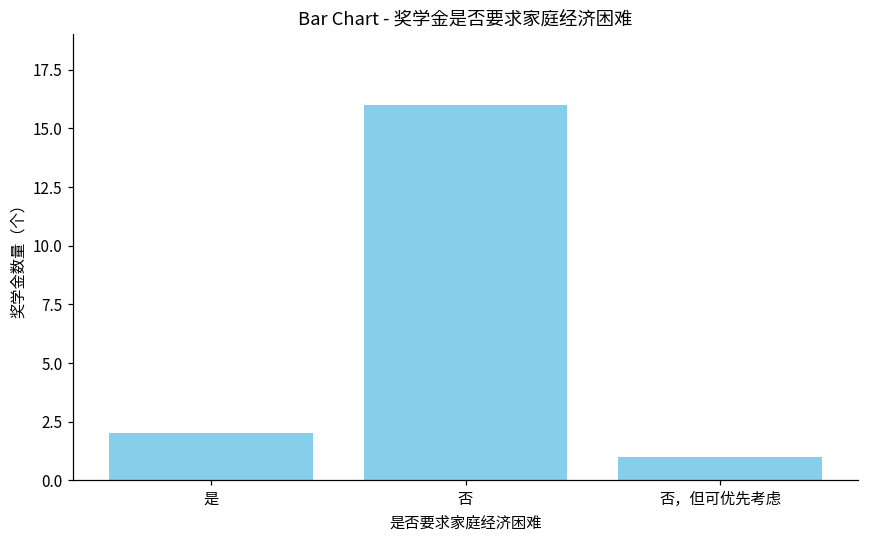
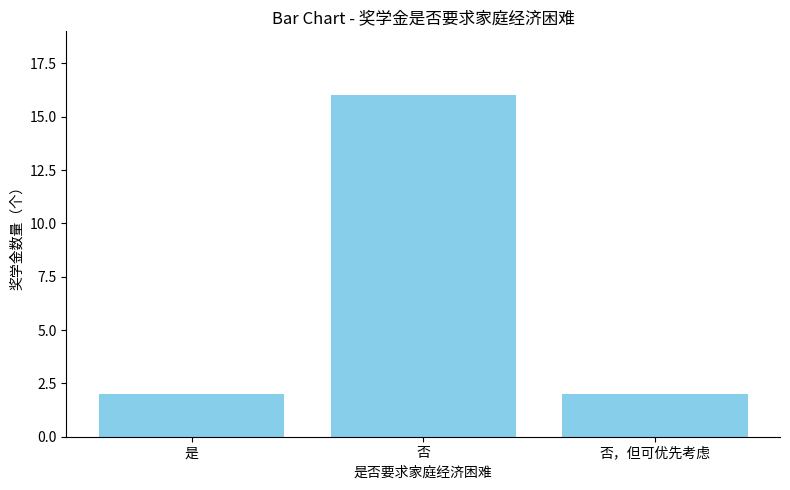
否，但可优先考虑: 1 -> 2
